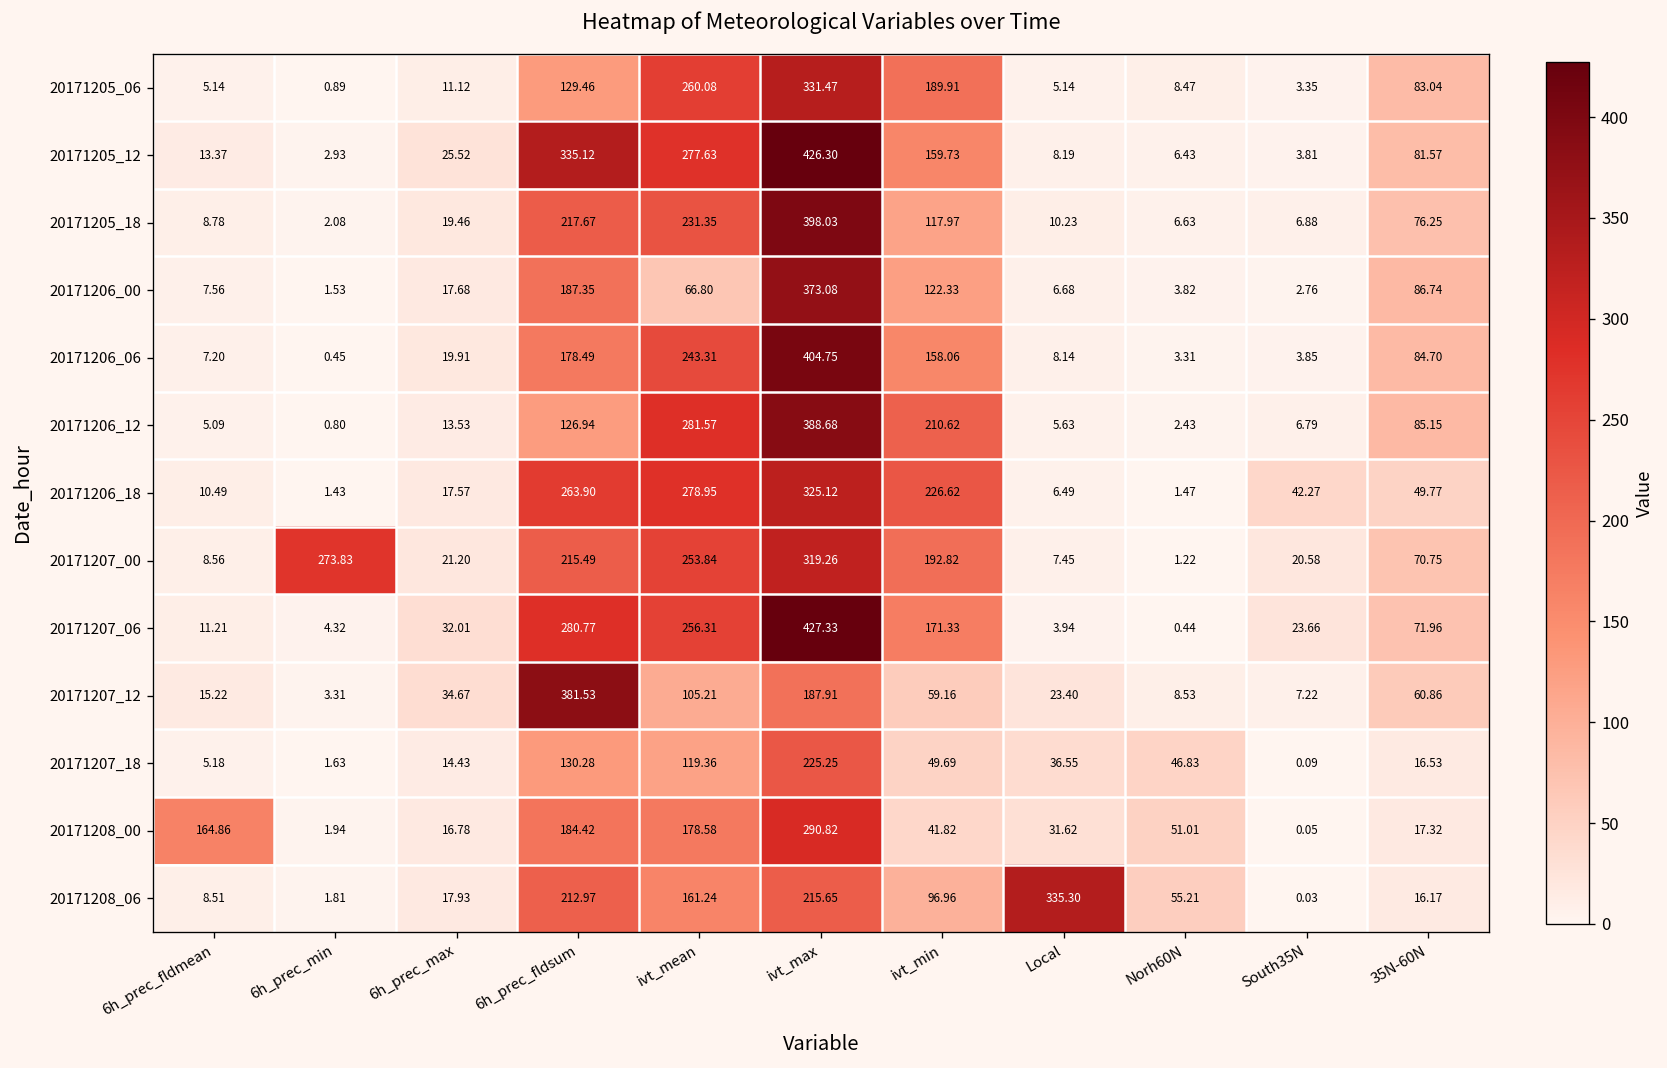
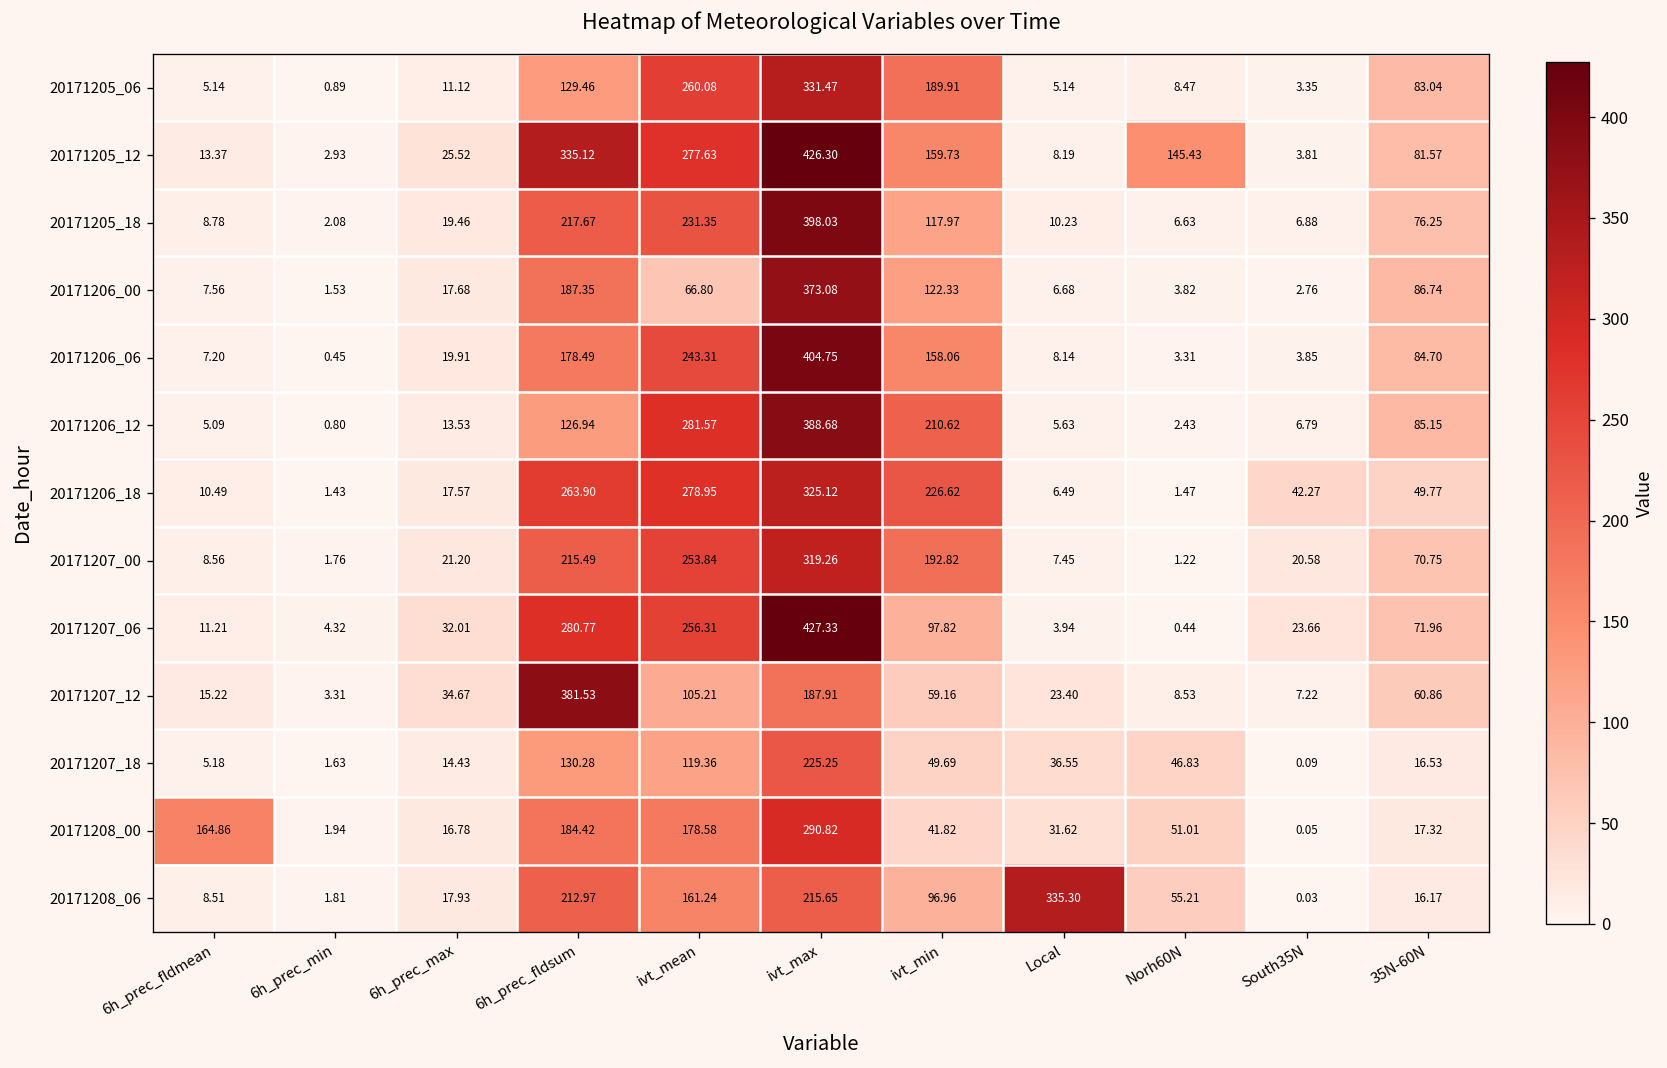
20171205_12, Norh60N: 6.43 -> 145.43
20171207_00, 6h_prec_min: 273.83 -> 1.76
20171207_06, ivt_min: 171.33 -> 97.82
